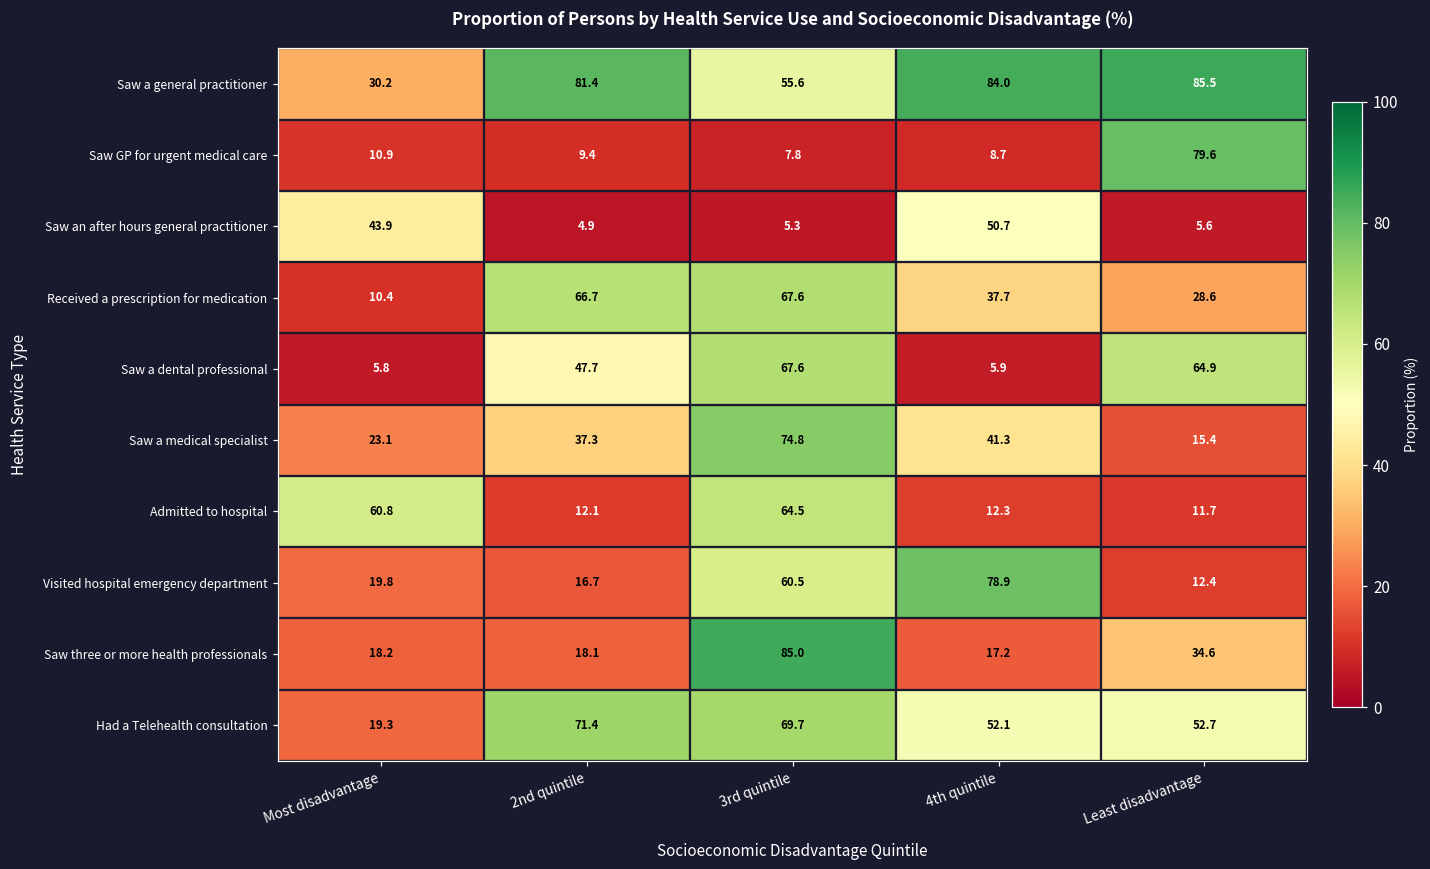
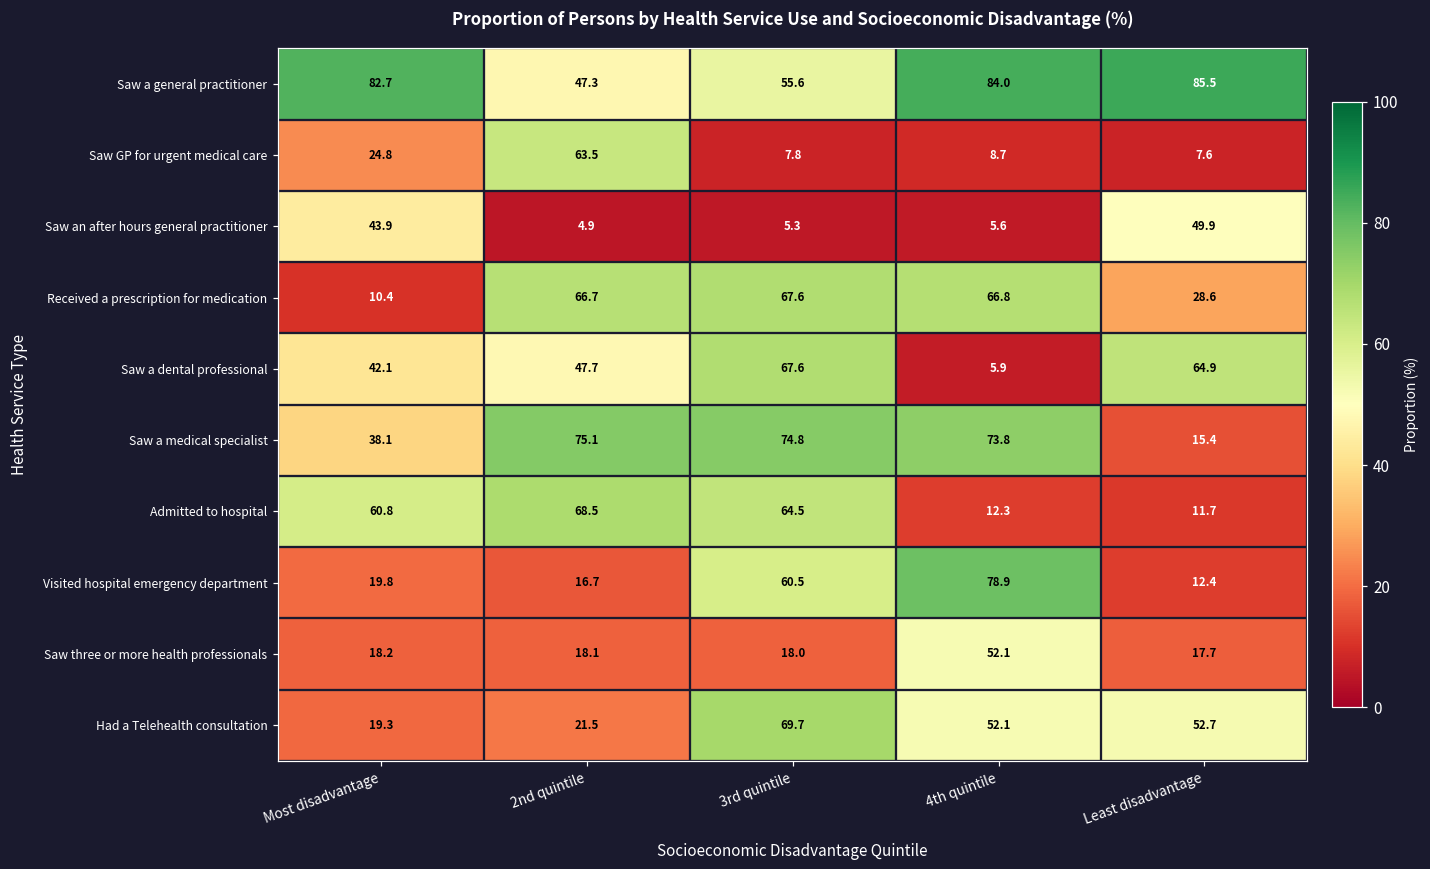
Saw a general practitioner, Most disadvantage: 30.2 -> 82.7
Saw a general practitioner, 2nd quintile: 81.4 -> 47.3
Saw GP for urgent medical care, Most disadvantage: 10.9 -> 24.8
Saw GP for urgent medical care, 2nd quintile: 9.4 -> 63.5
Saw GP for urgent medical care, Least disadvantage: 79.6 -> 7.6
Saw an after hours general practitioner, 4th quintile: 50.7 -> 5.6
Saw an after hours general practitioner, Least disadvantage: 5.6 -> 49.9
Received a prescription for medication, 4th quintile: 37.7 -> 66.8
Saw a dental professional, Most disadvantage: 5.8 -> 42.1
Saw a medical specialist, Most disadvantage: 23.1 -> 38.1
Saw a medical specialist, 2nd quintile: 37.3 -> 75.1
Saw a medical specialist, 4th quintile: 41.3 -> 73.8
Admitted to hospital, 2nd quintile: 12.1 -> 68.5
Saw three or more health professionals, 3rd quintile: 85.0 -> 18.0
Saw three or more health professionals, 4th quintile: 17.2 -> 52.1
Saw three or more health professionals, Least disadvantage: 34.6 -> 17.7
Had a Telehealth consultation, 2nd quintile: 71.4 -> 21.5
